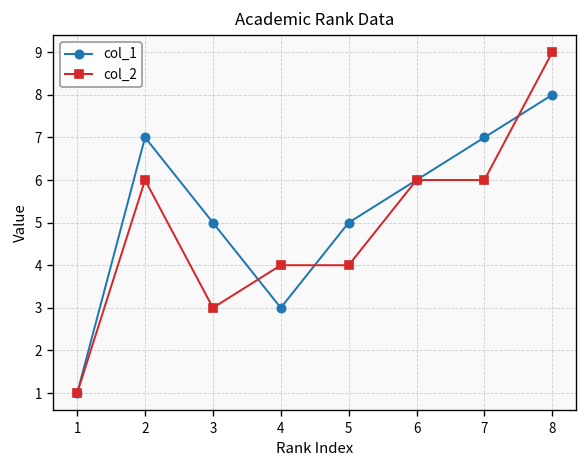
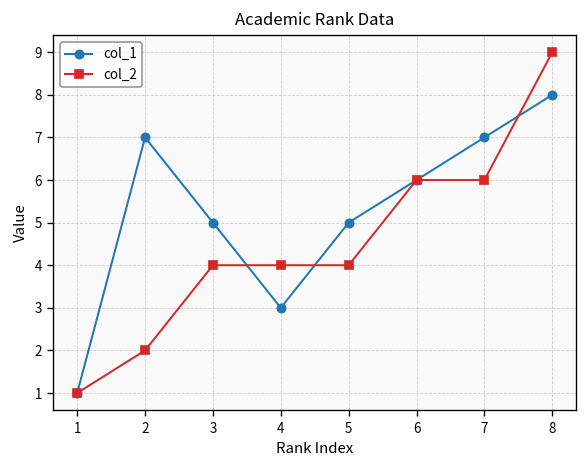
col_2, 2: 6 -> 2
col_2, 3: 3 -> 4
